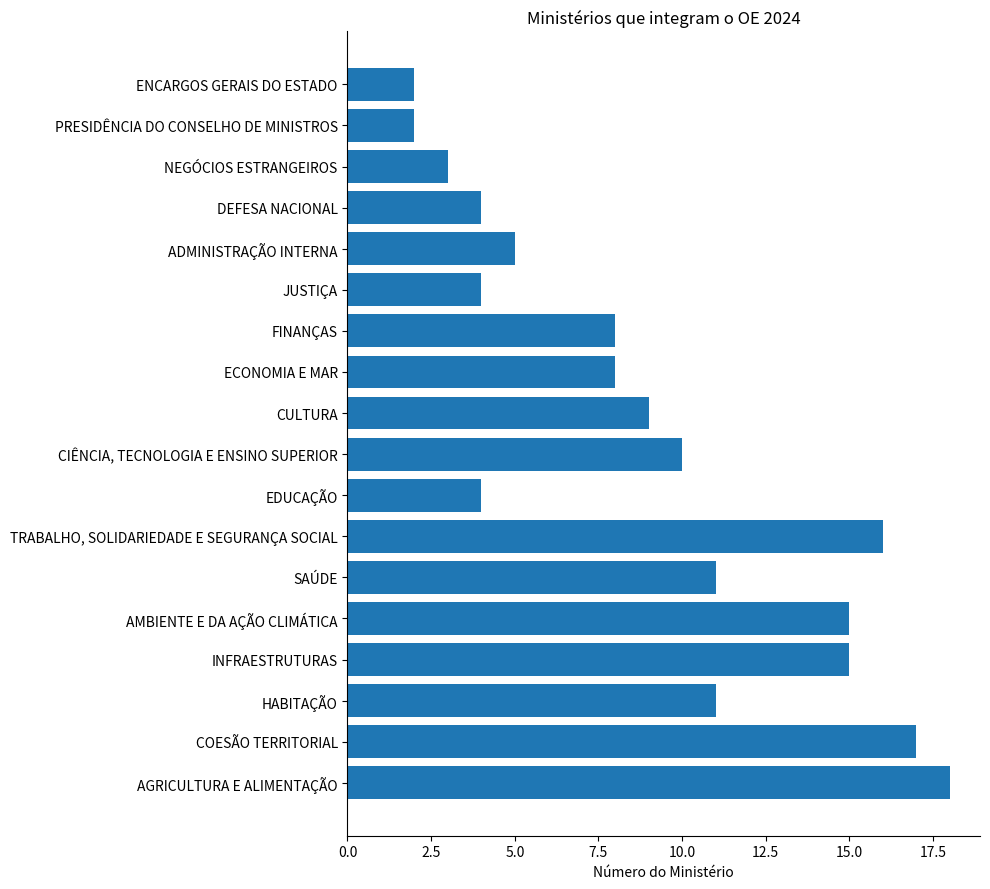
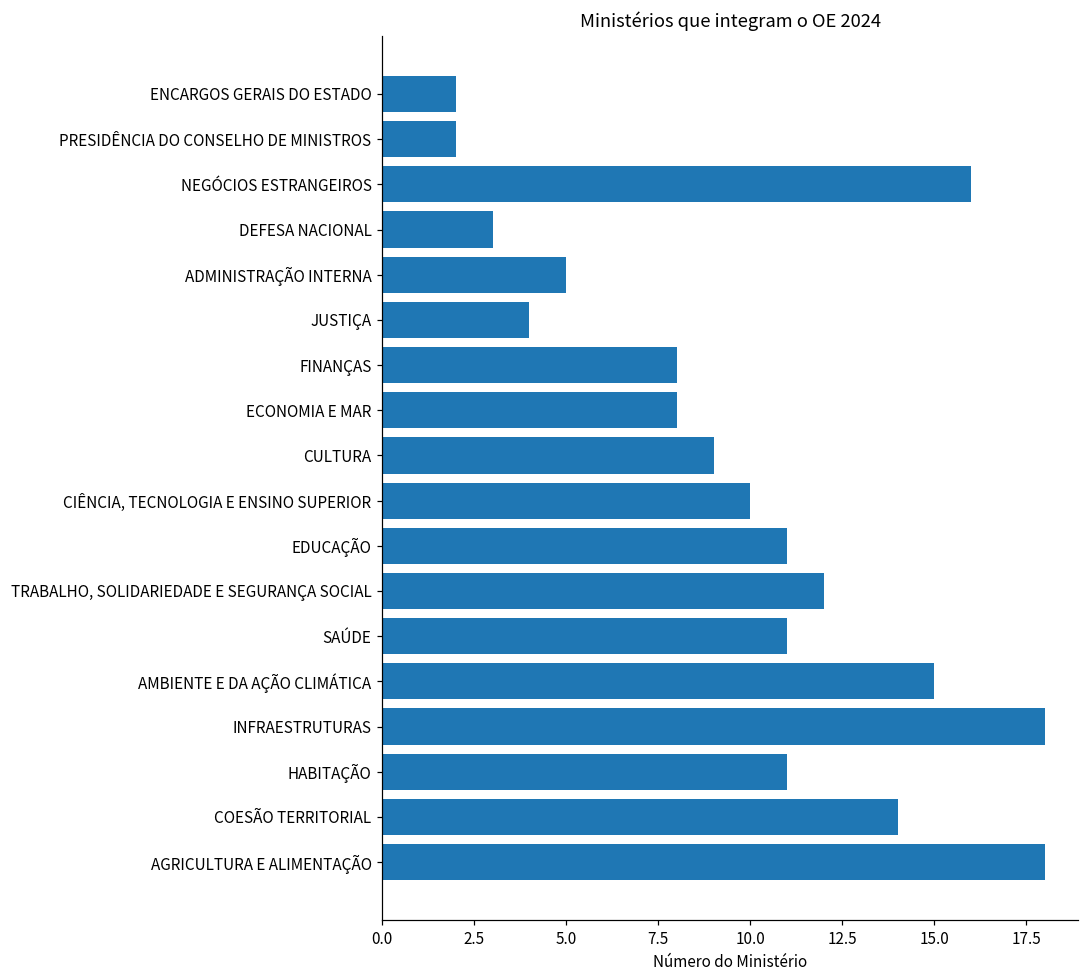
NEGÓCIOS ESTRANGEIROS: 3 -> 16
DEFESA NACIONAL: 4 -> 3
EDUCAÇÃO: 4 -> 11
TRABALHO, SOLIDARIEDADE E SEGURANÇA SOCIAL: 16 -> 12
INFRAESTRUTURAS: 15 -> 18
COESÃO TERRITORIAL: 17 -> 14
